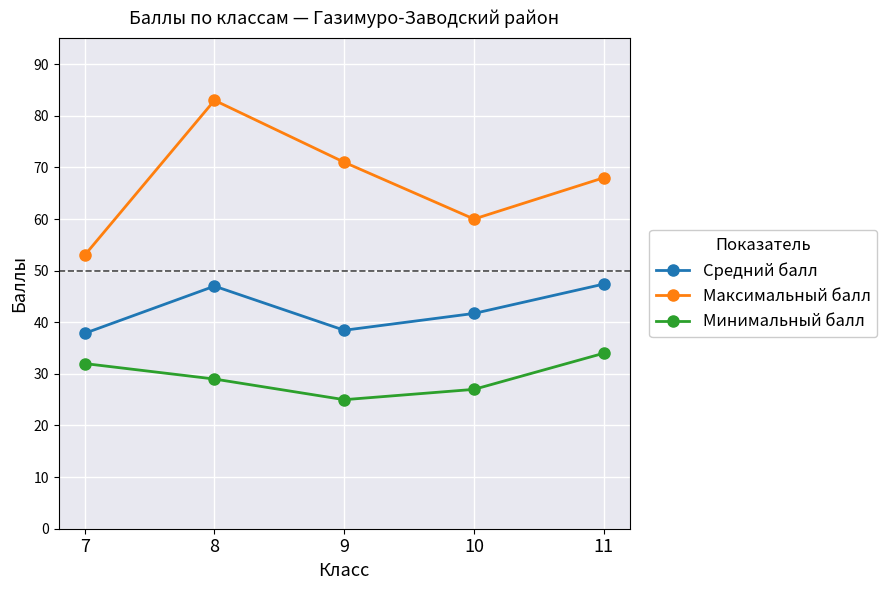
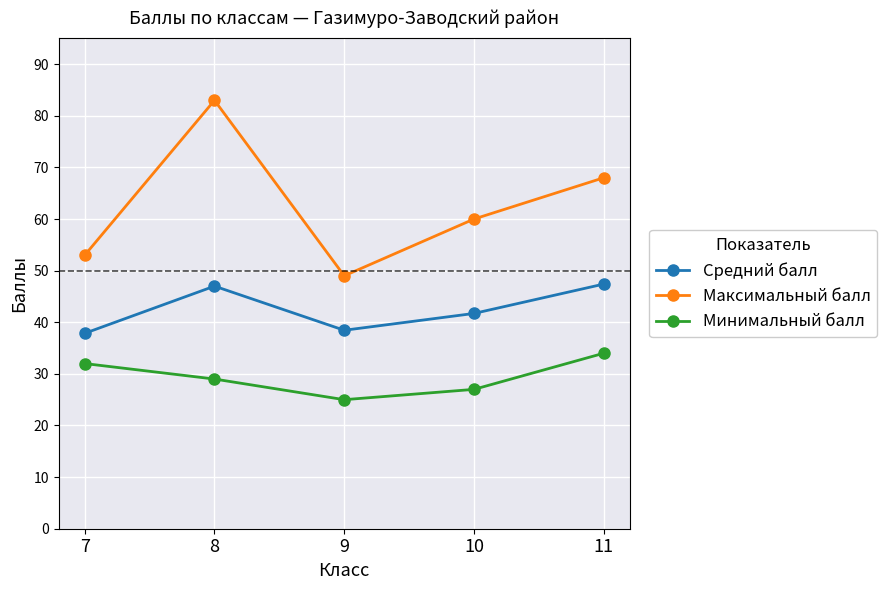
Максимальный балл, 9: 71 -> 49
